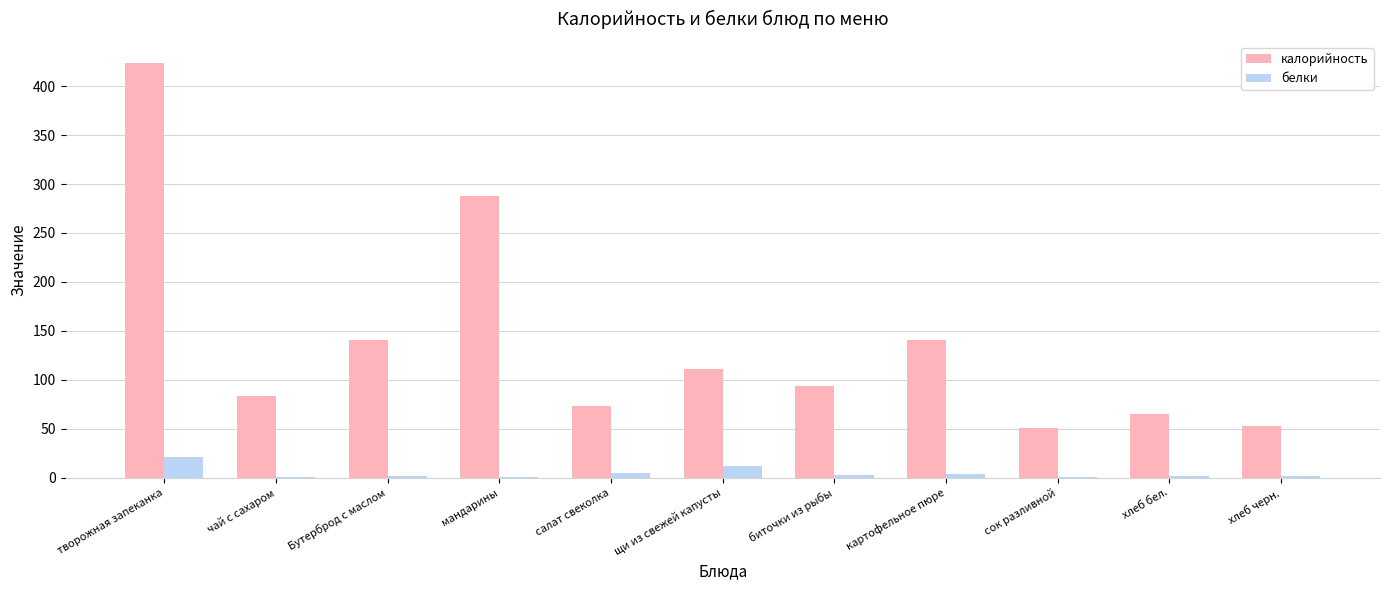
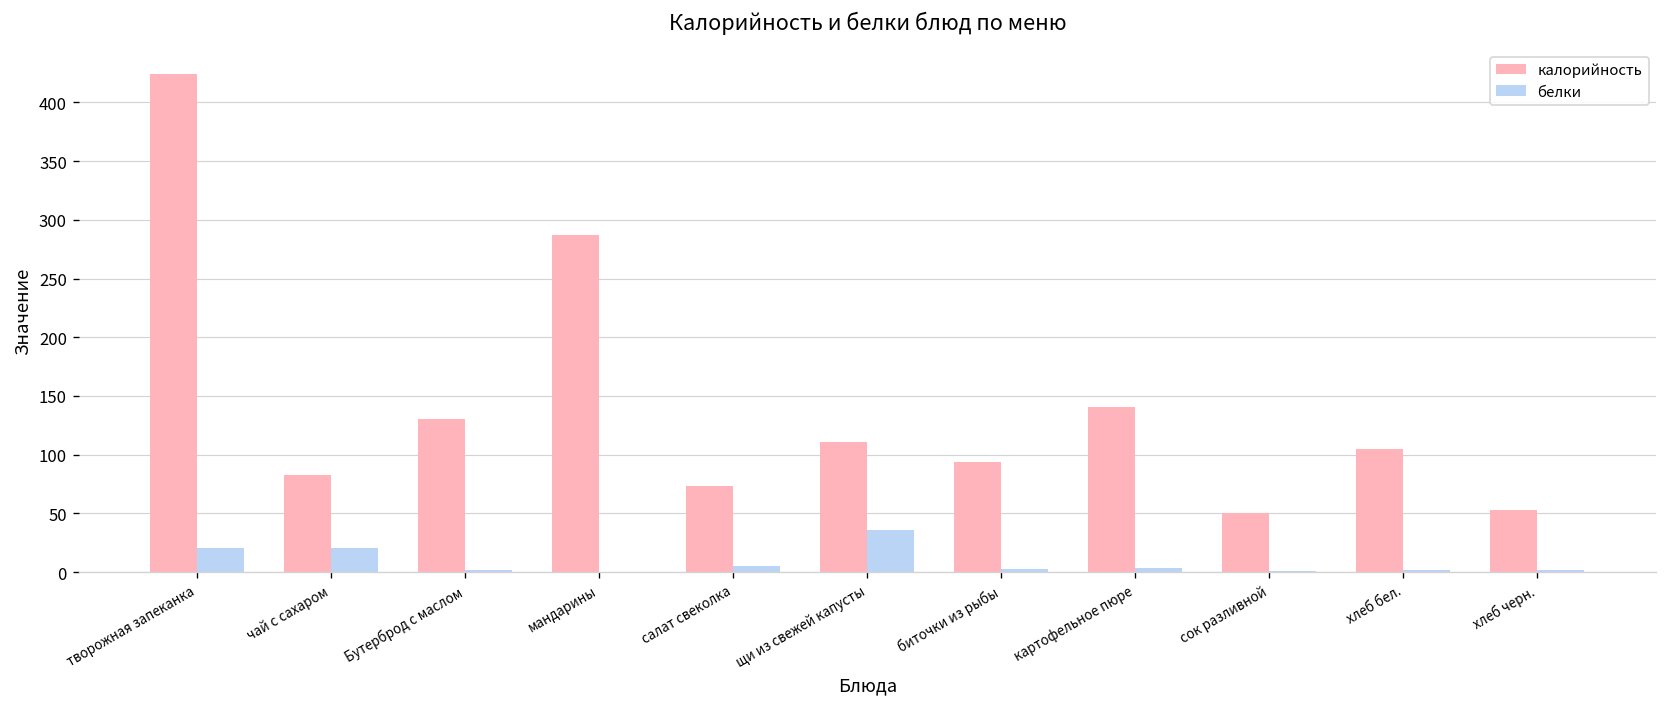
белки, чай с сахаром: 0 -> 20
калорийность, Бутерброд с маслом: 140 -> 130
белки, щи из свежей капусты: 10 -> 40
калорийность, хлеб бел.: 70 -> 110
